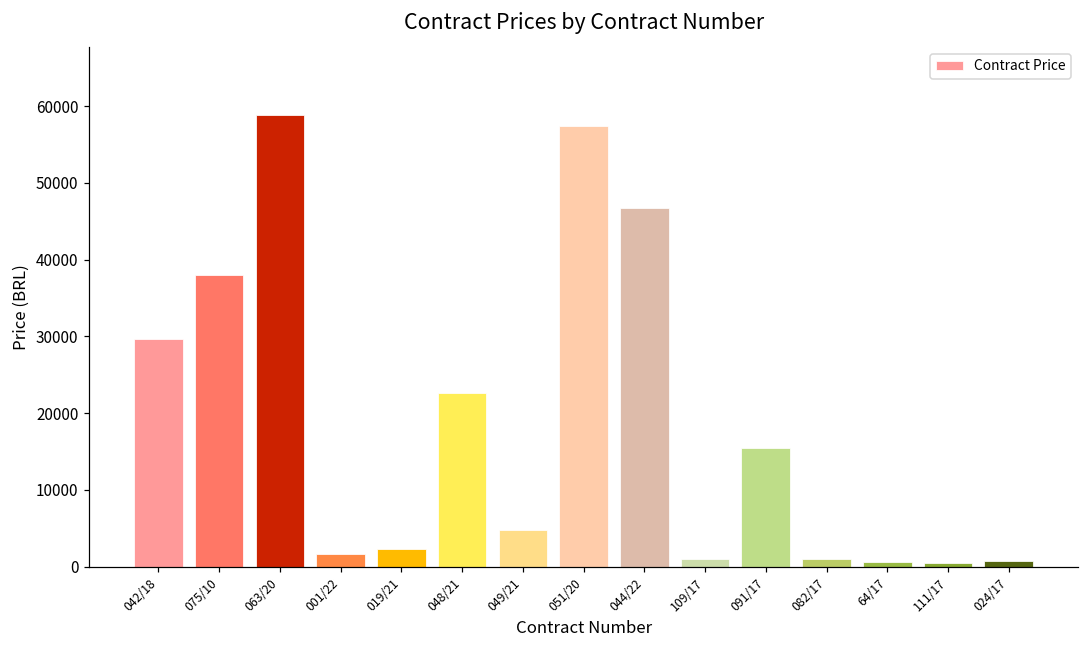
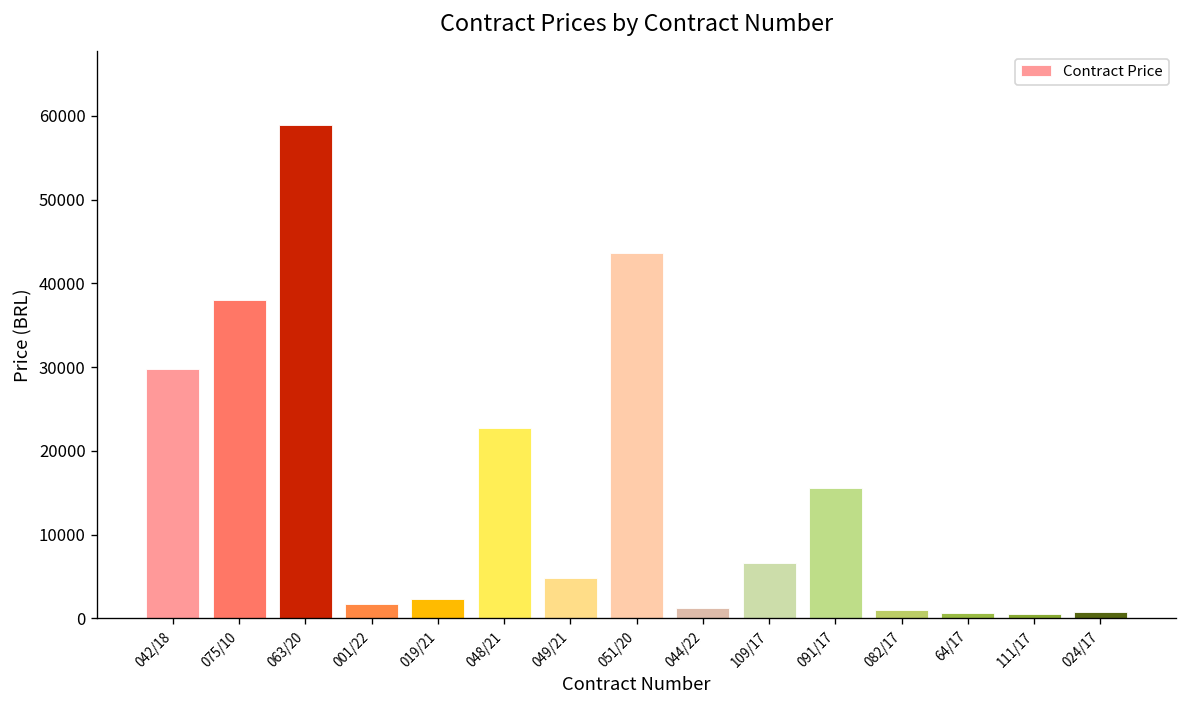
051/20: 57000 -> 44000
044/22: 47000 -> 1000
109/17: 1000 -> 7000
